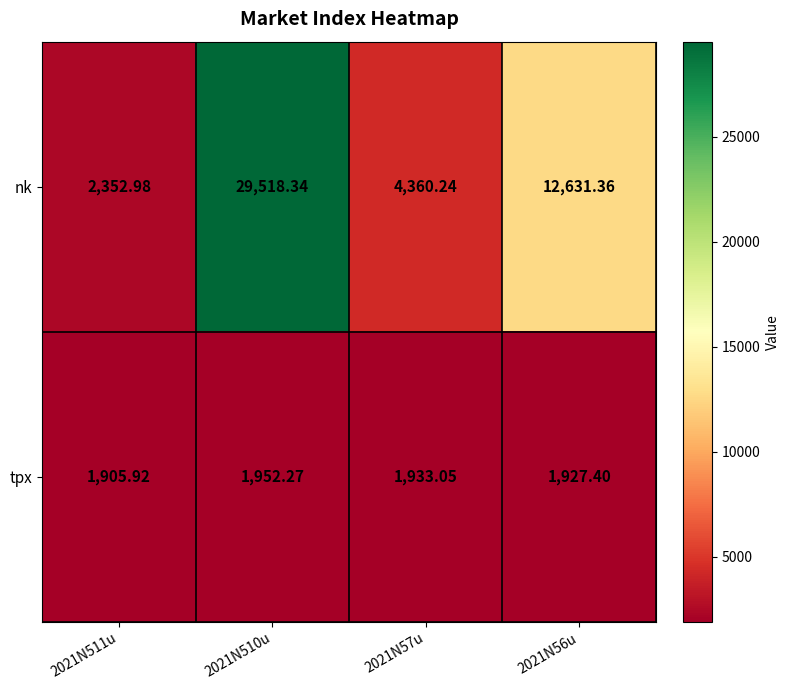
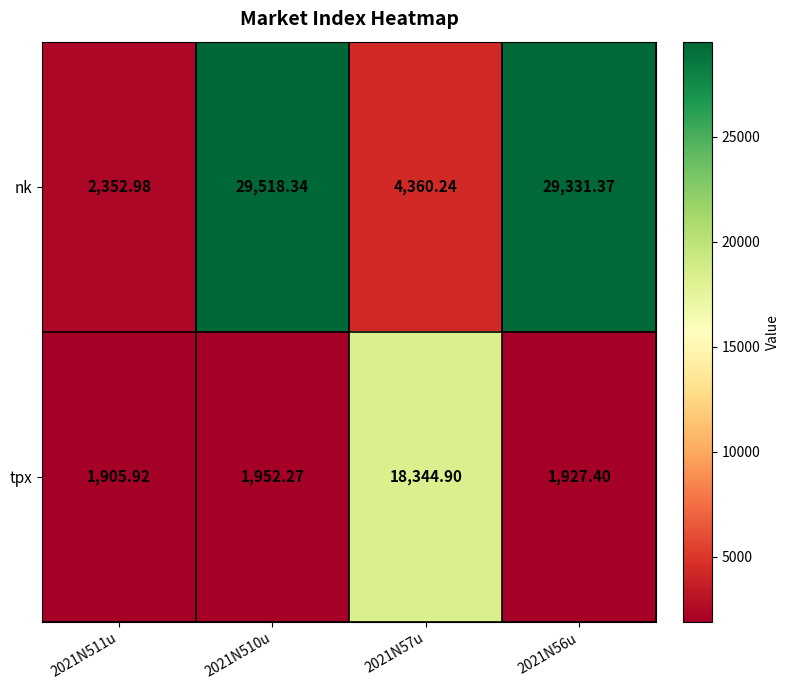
nk, 2021N56u: 12,631.36 -> 29,331.37
tpx, 2021N57u: 1,933.05 -> 18,344.90
